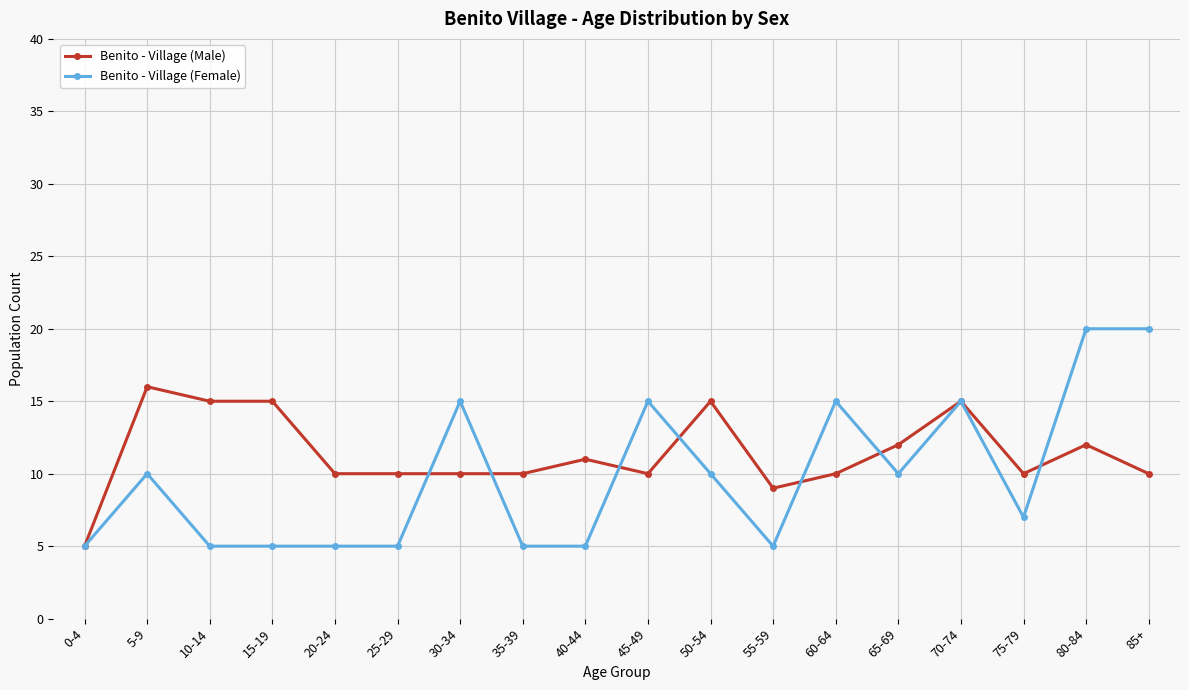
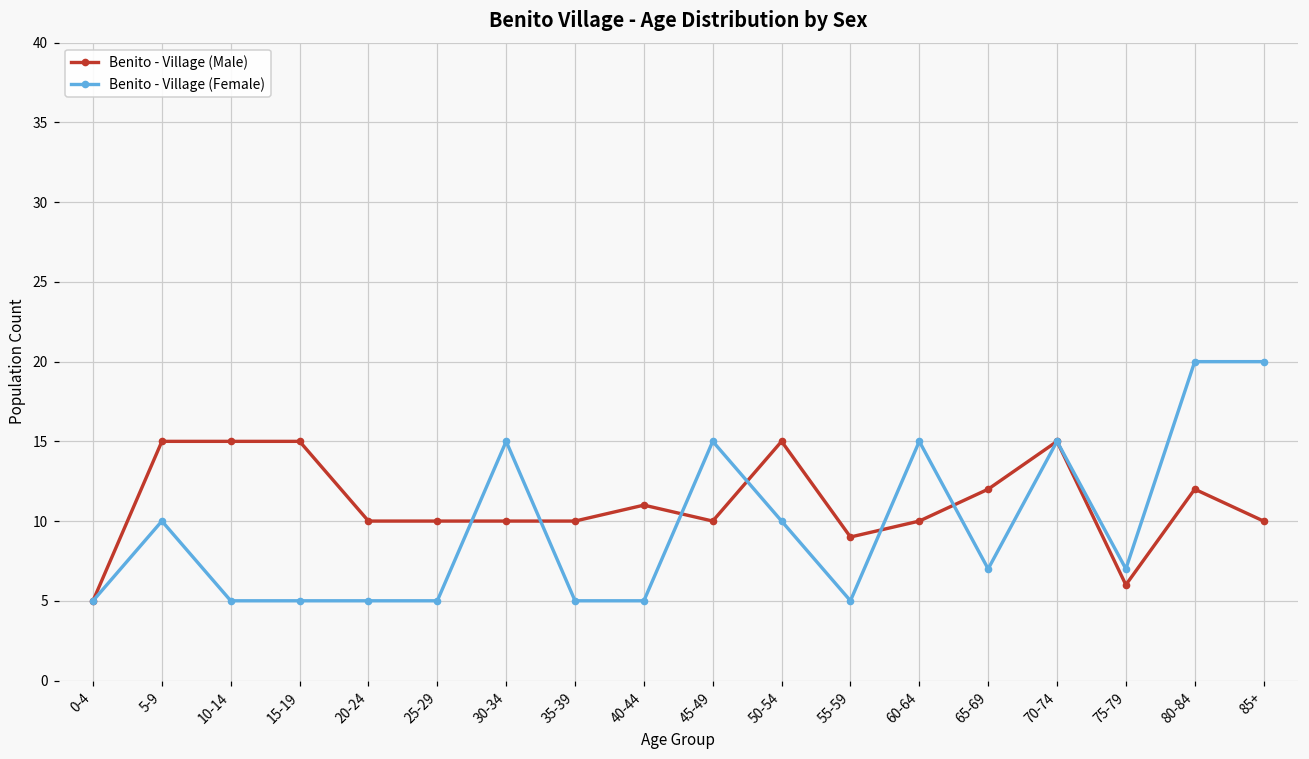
Benito - Village (Male), 5-9: 16 -> 15
Benito - Village (Female), 65-69: 10 -> 7
Benito - Village (Male), 75-79: 10 -> 6
